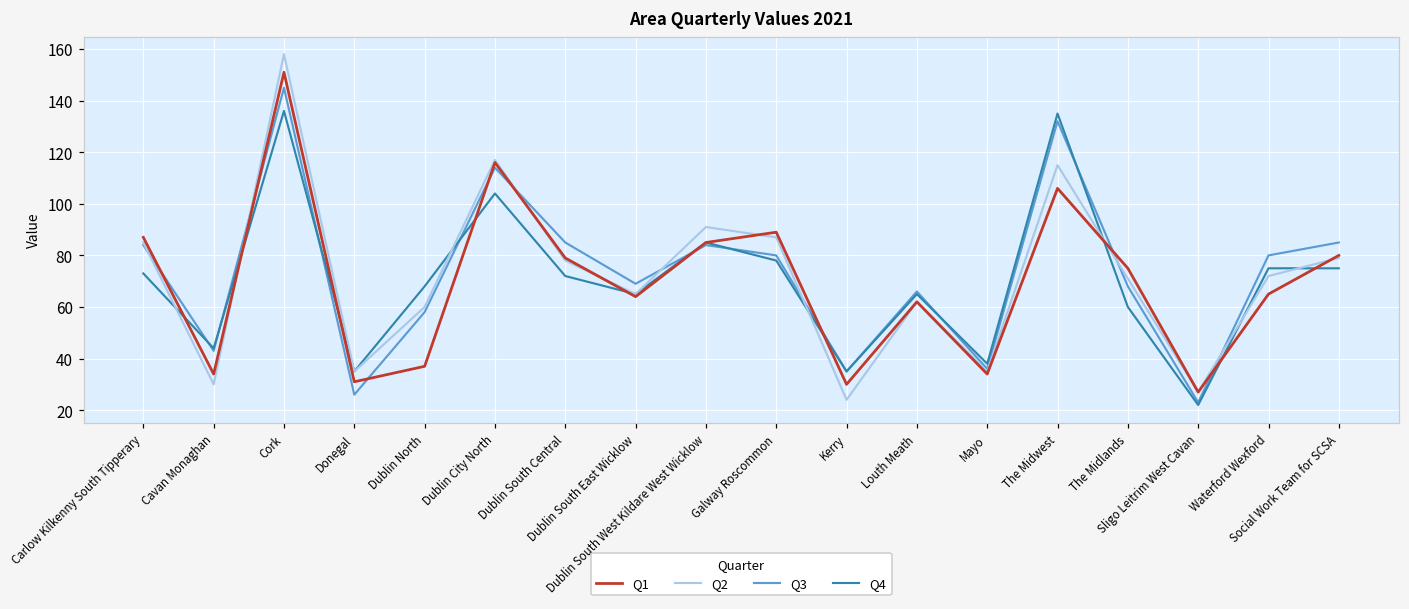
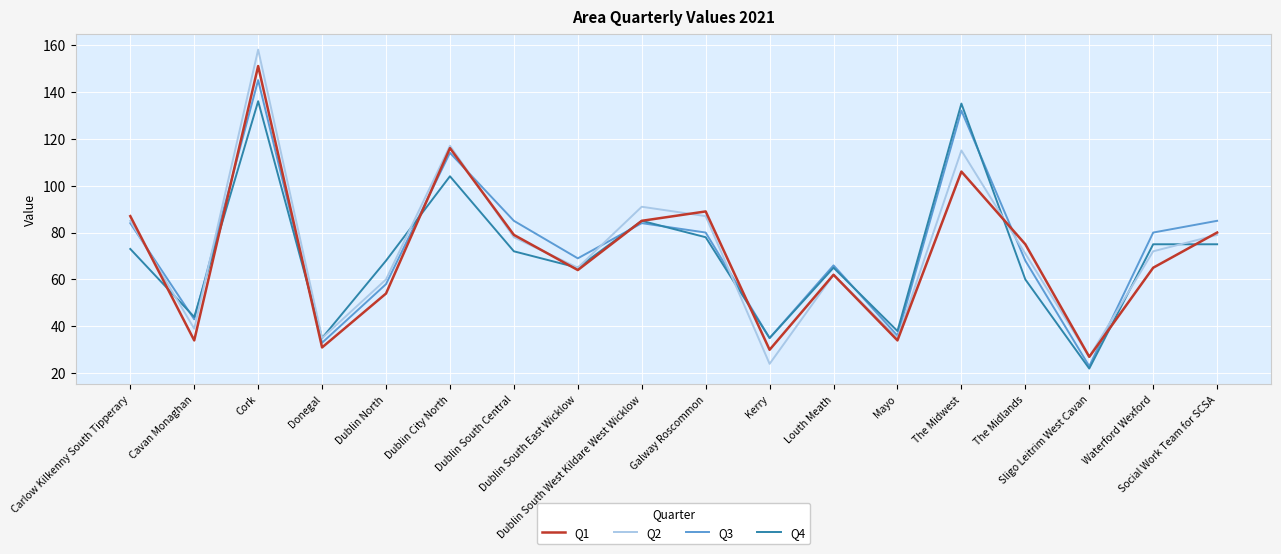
Q2, Cavan Monaghan: 30 -> 39
Q3, Donegal: 26 -> 33
Q1, Dublin North: 37 -> 54
